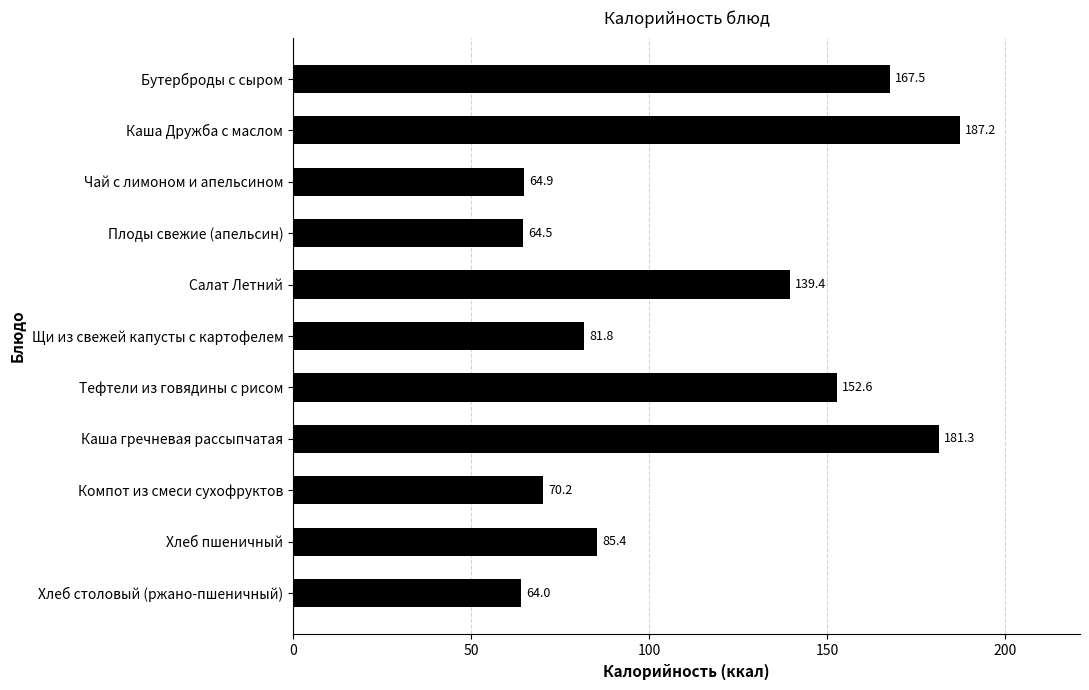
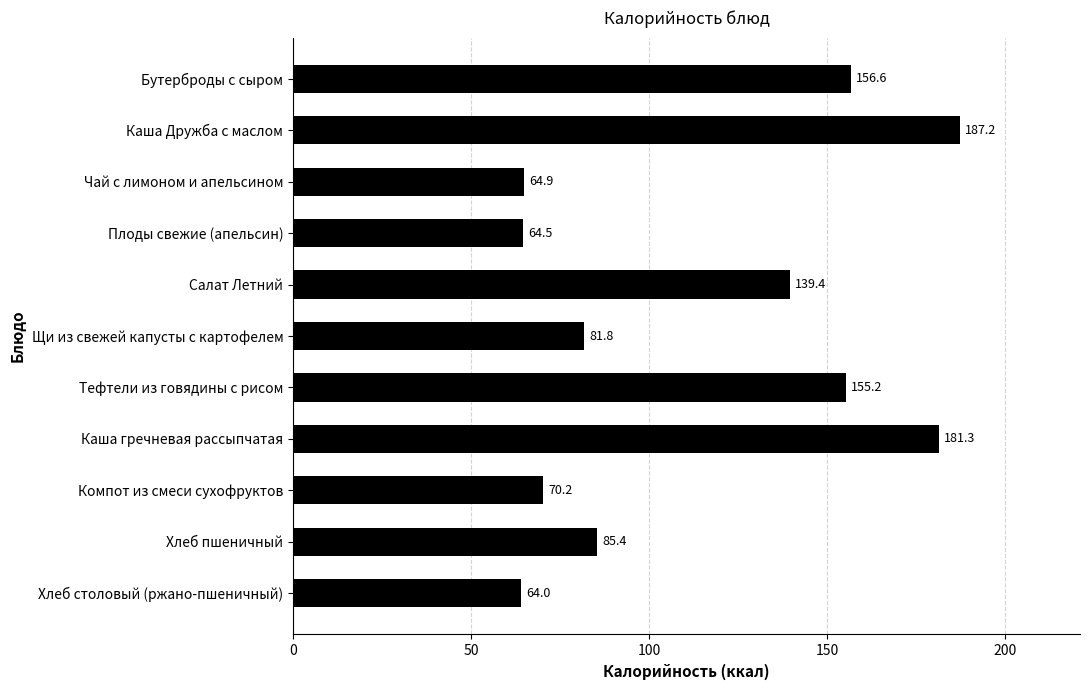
Бутерброды с сыром: 167.5 -> 156.6
Тефтели из говядины с рисом: 152.6 -> 155.2
